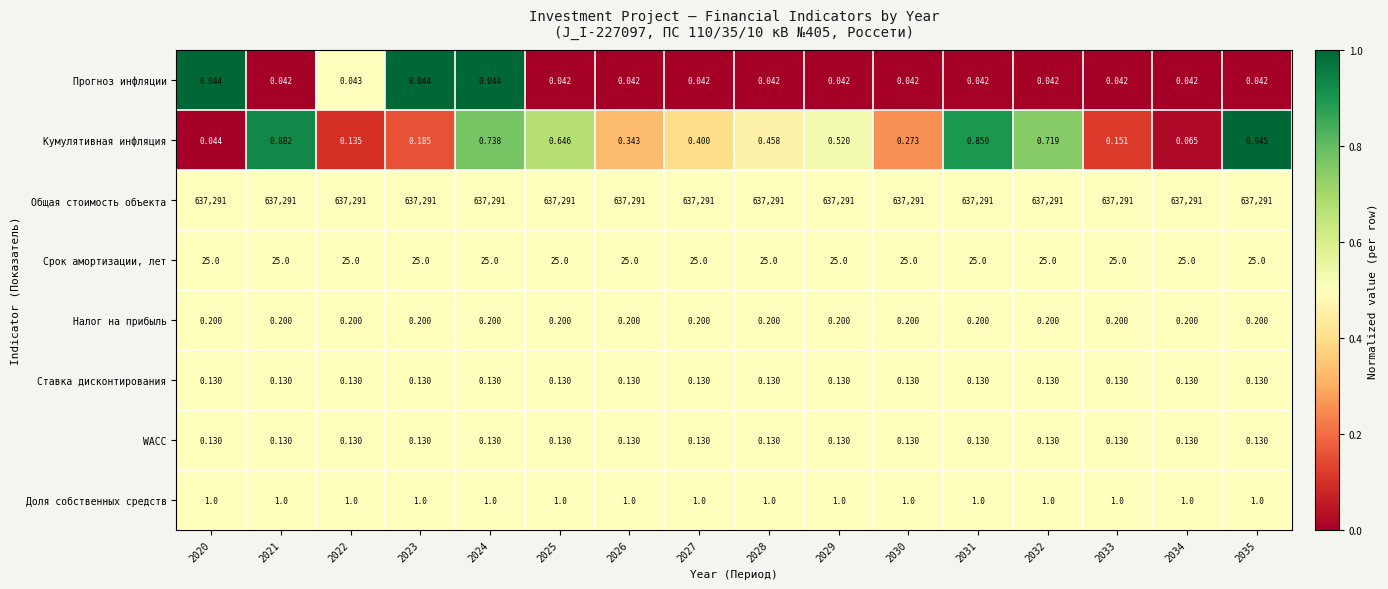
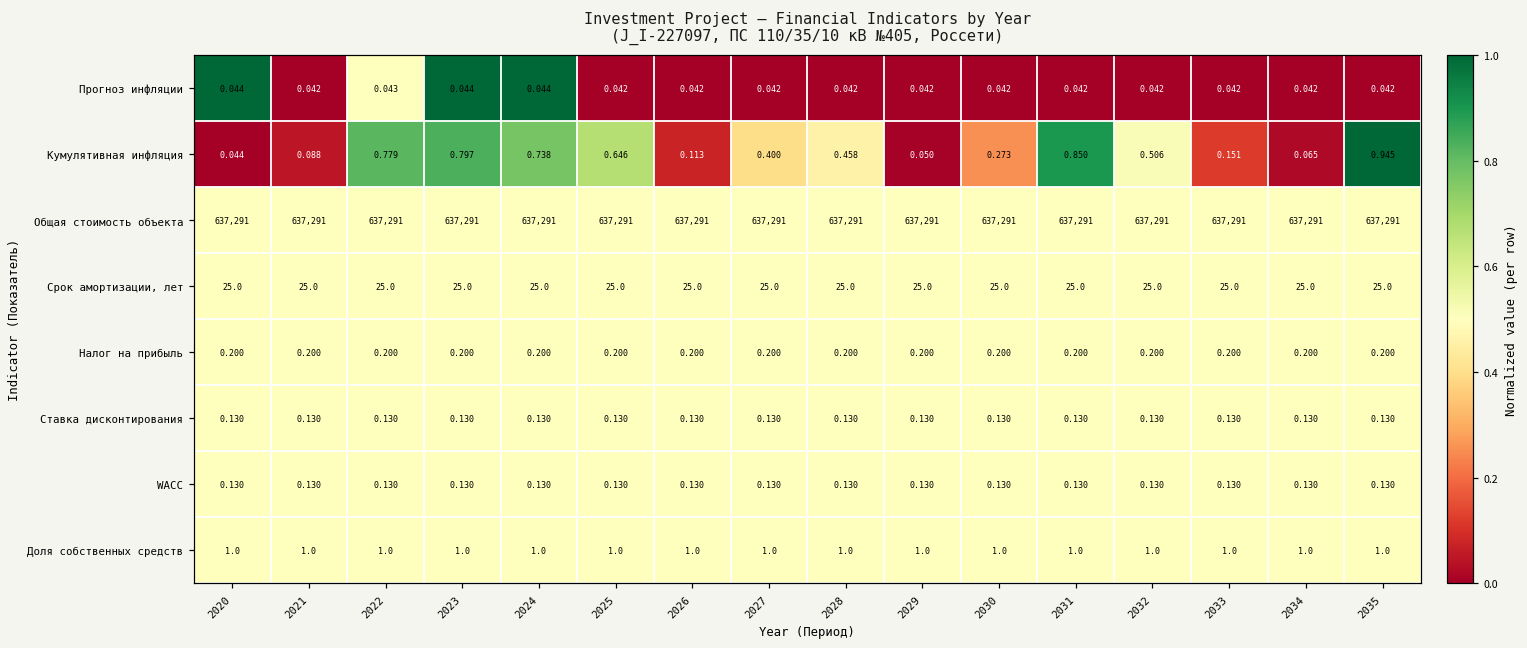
Кумулятивная инфляция, 2021: 0.882 -> 0.088
Кумулятивная инфляция, 2022: 0.135 -> 0.779
Кумулятивная инфляция, 2023: 0.185 -> 0.797
Кумулятивная инфляция, 2026: 0.343 -> 0.113
Кумулятивная инфляция, 2029: 0.520 -> 0.050
Кумулятивная инфляция, 2032: 0.719 -> 0.506
